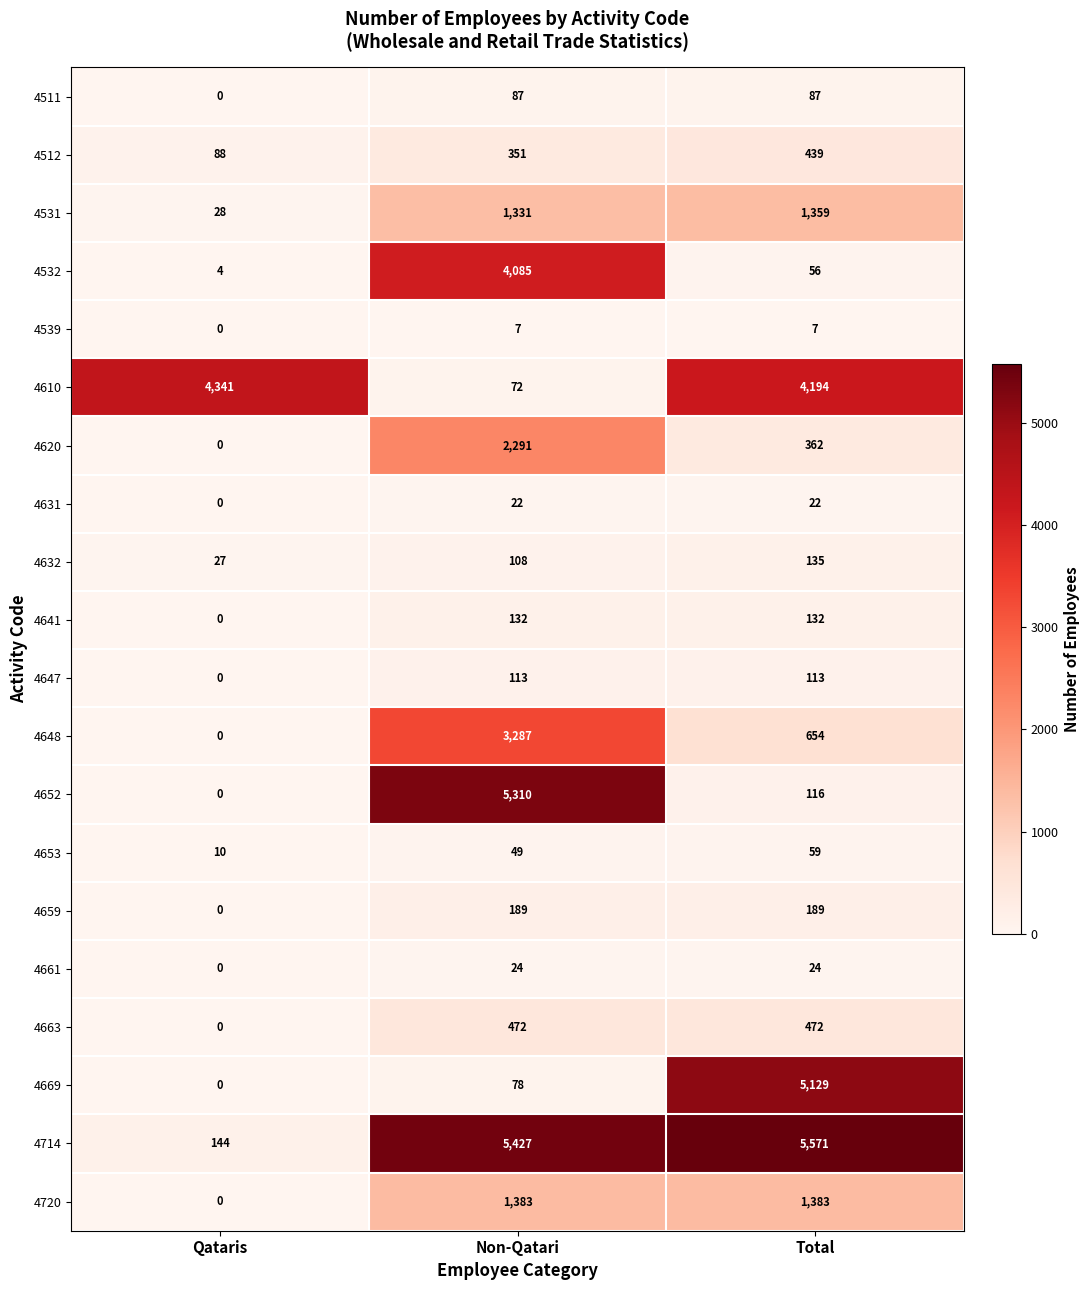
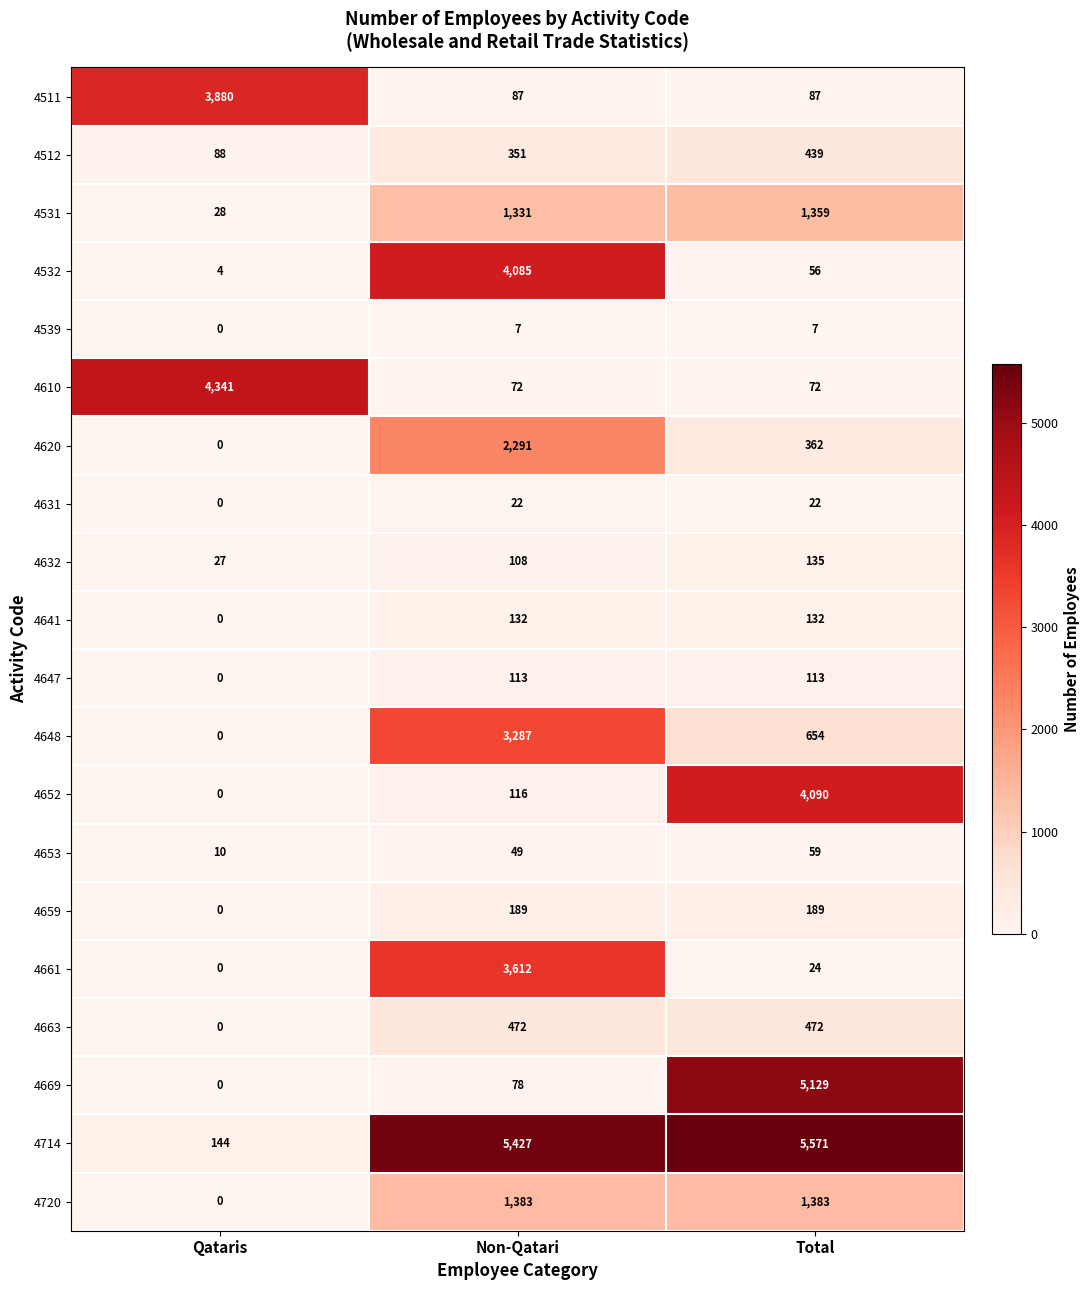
4511, Qataris: 0 -> 3,880
4610, Total: 4,194 -> 72
4652, Non-Qatari: 5,310 -> 116
4652, Total: 116 -> 4,090
4661, Non-Qatari: 24 -> 3,612
